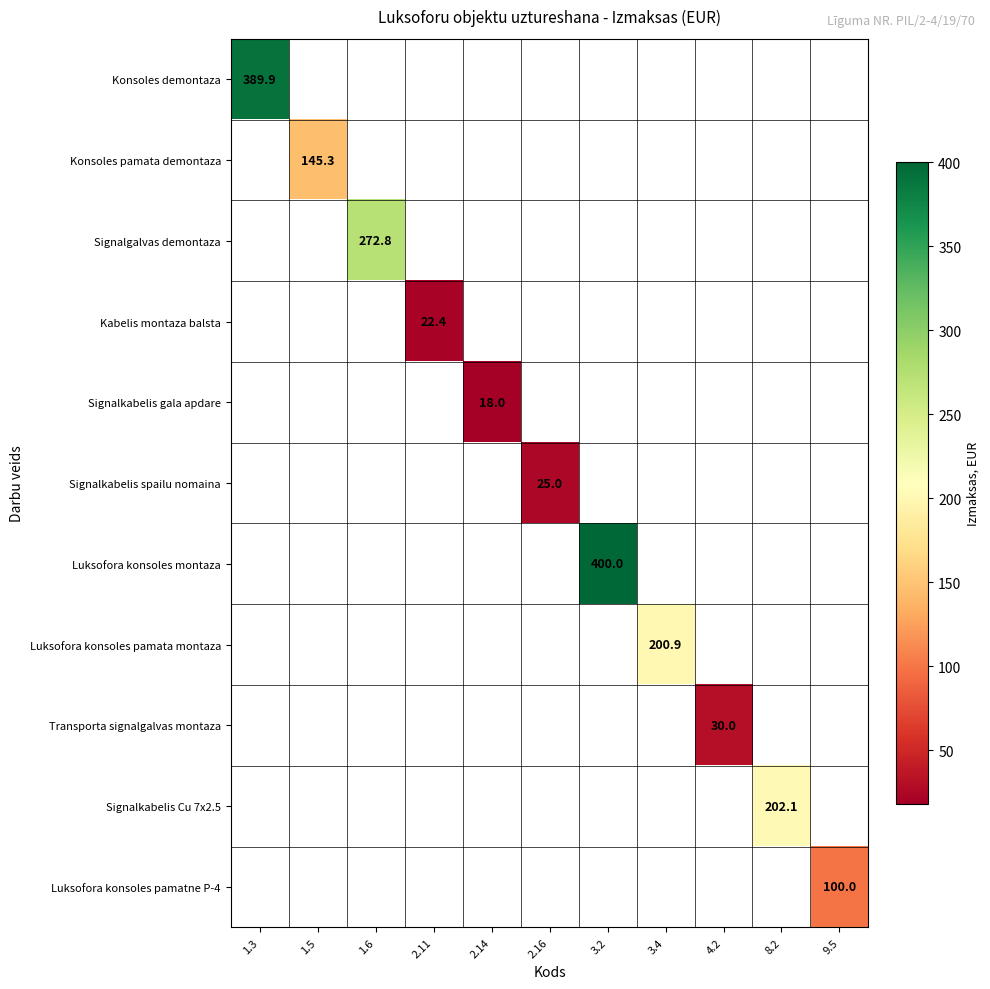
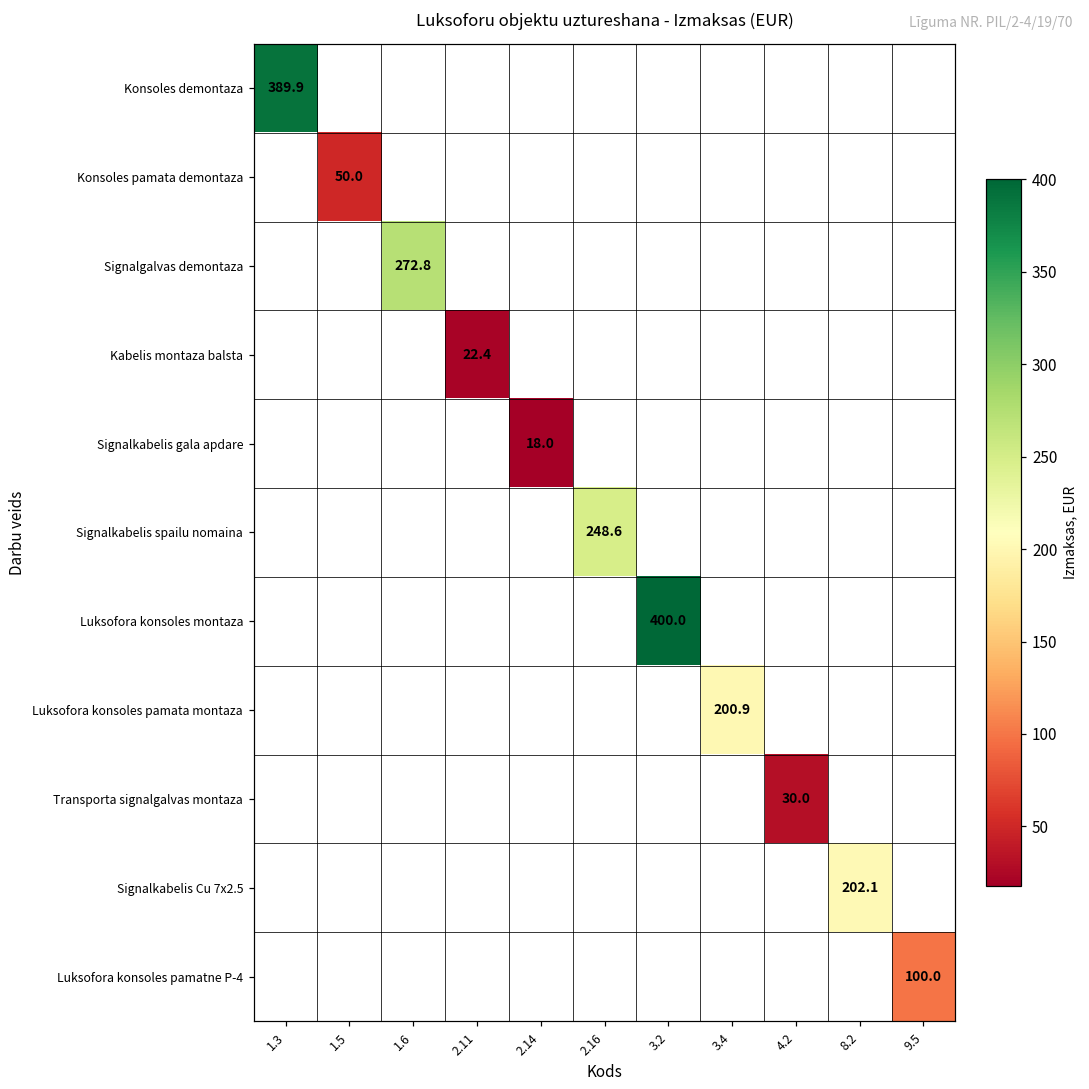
Konsoles pamata demontaza, 1.5: 145.3 -> 50.0
Signalkabelis spailu nomaina, 2.16: 25.0 -> 248.6
